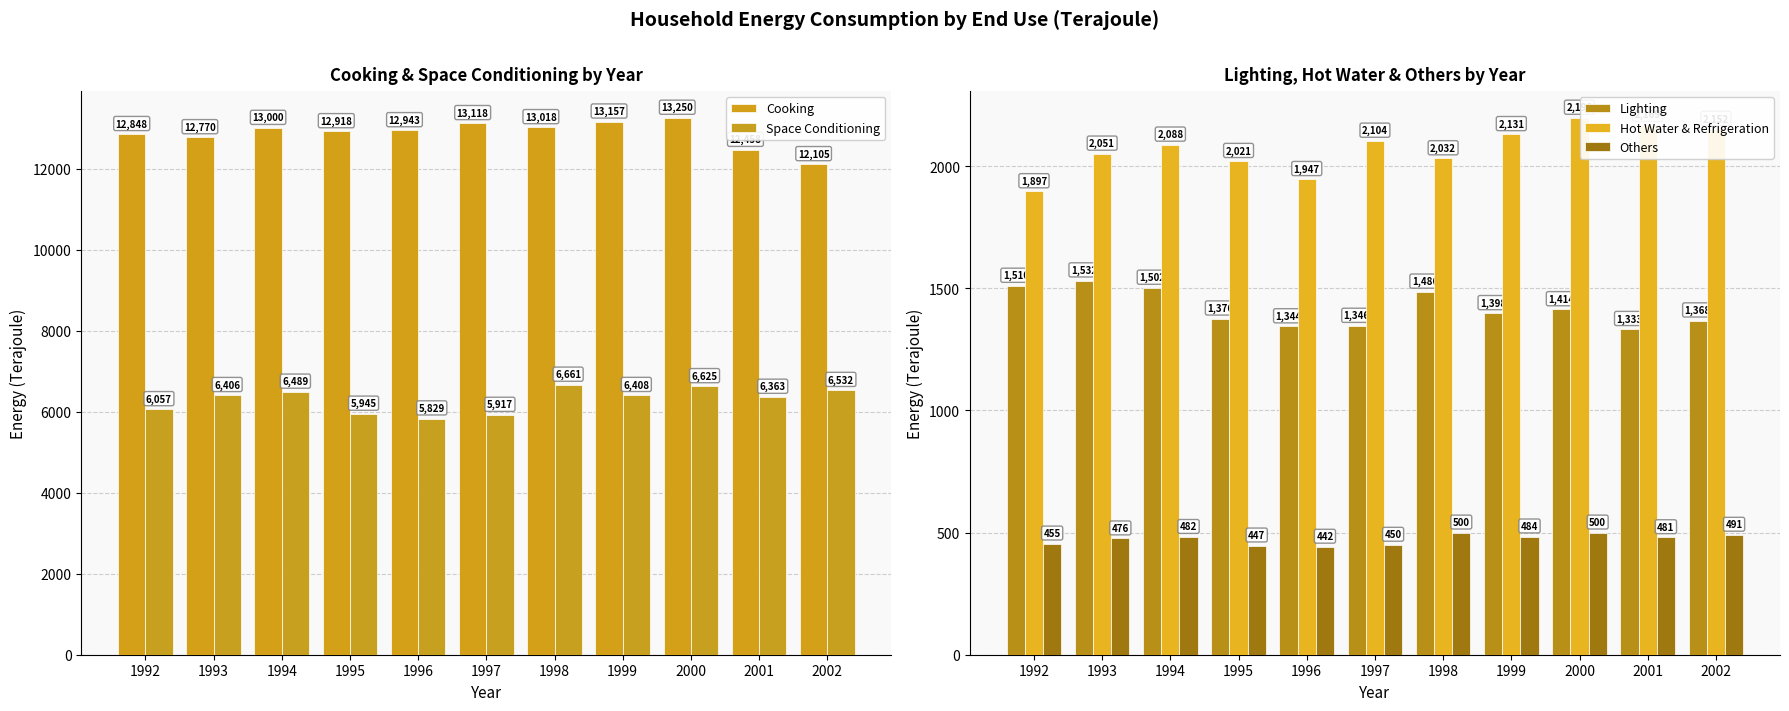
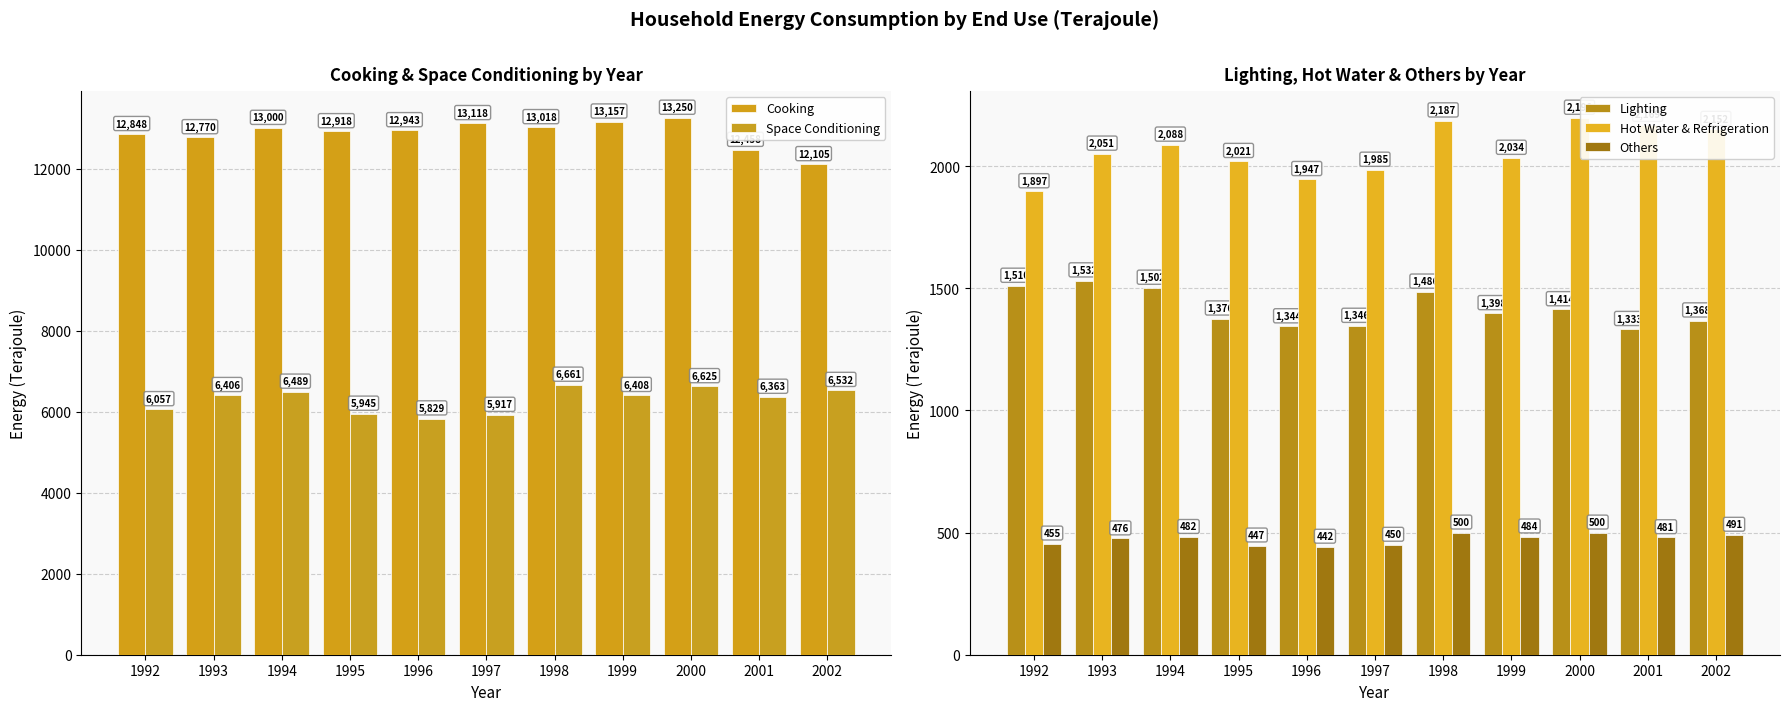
Lighting, Hot Water & Others by Year, Hot Water & Refrigeration, 1997: 2,104 -> 1,985
Lighting, Hot Water & Others by Year, Hot Water & Refrigeration, 1998: 2,032 -> 2,187
Lighting, Hot Water & Others by Year, Hot Water & Refrigeration, 1999: 2,131 -> 2,034
